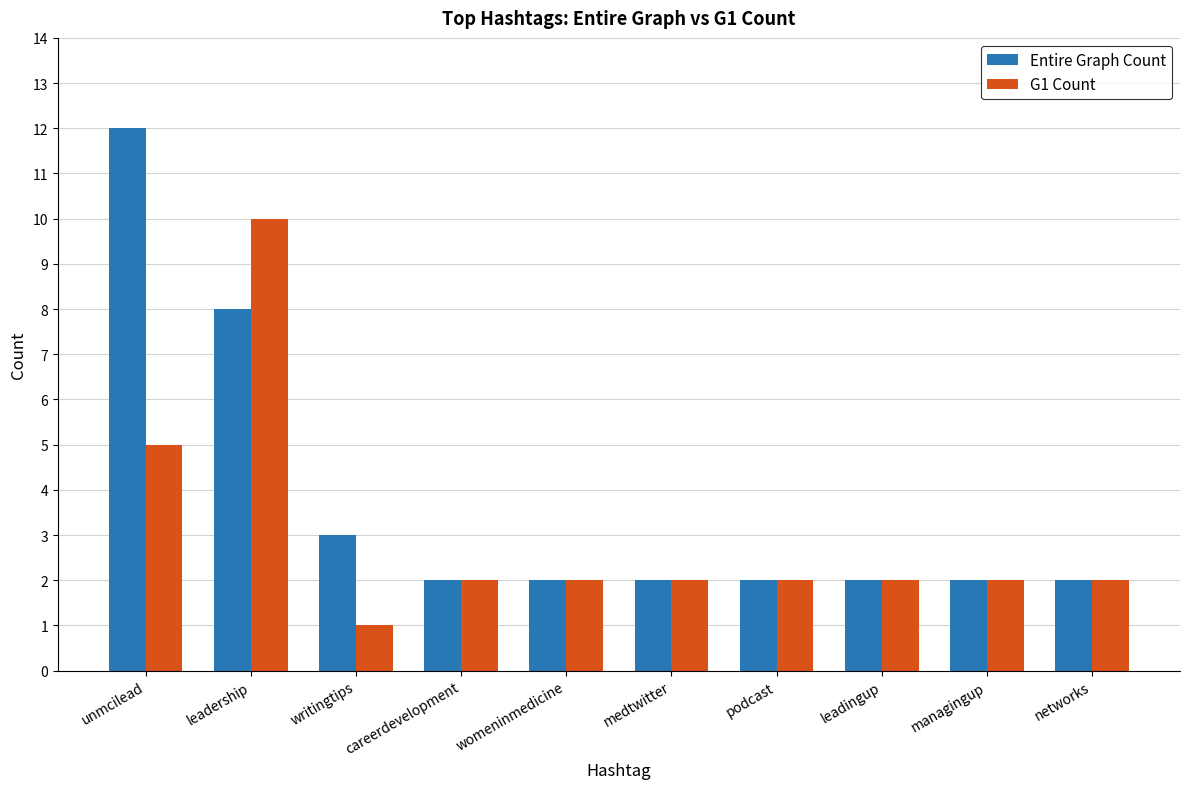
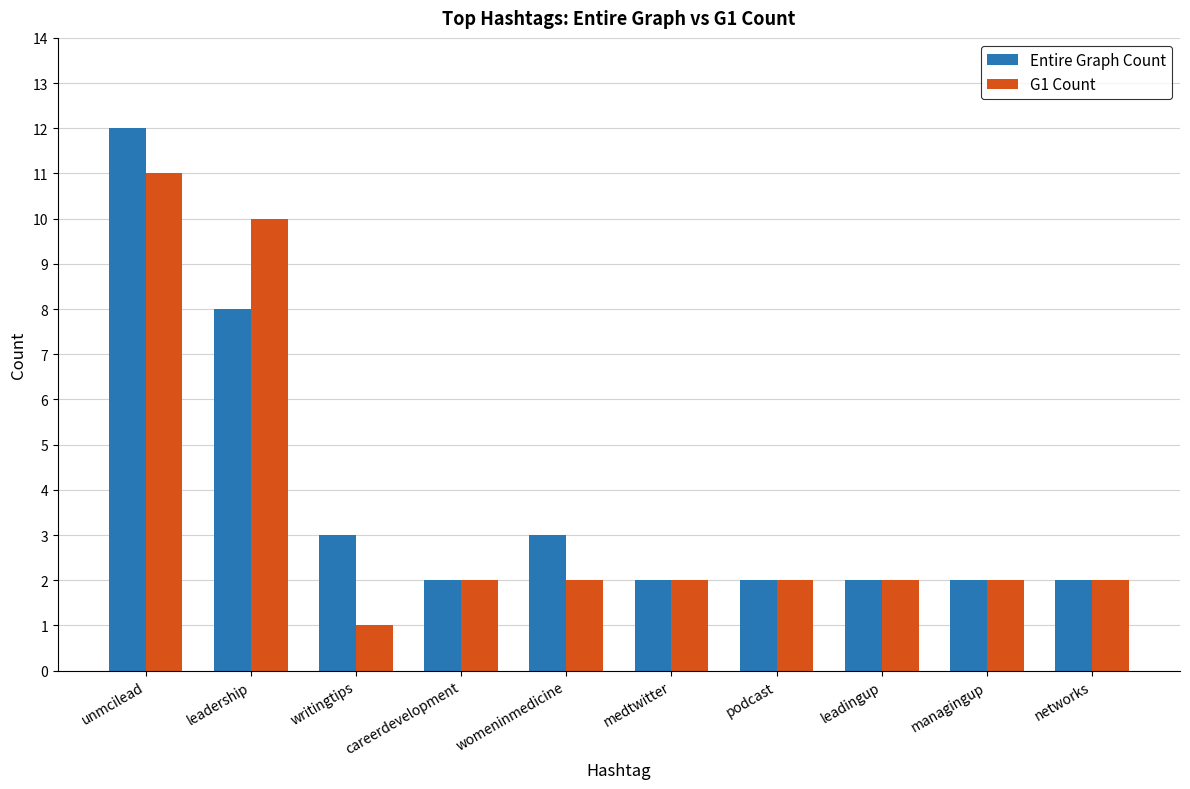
G1 Count, unmcilead: 5 -> 11
Entire Graph Count, womeninmedicine: 2 -> 3
